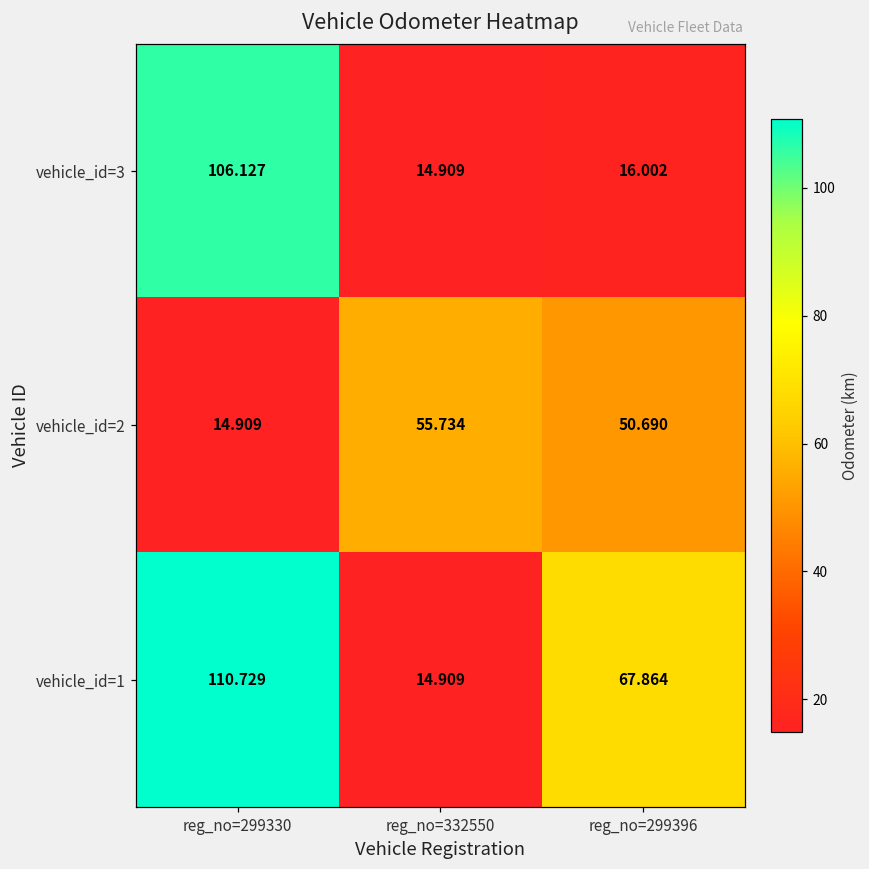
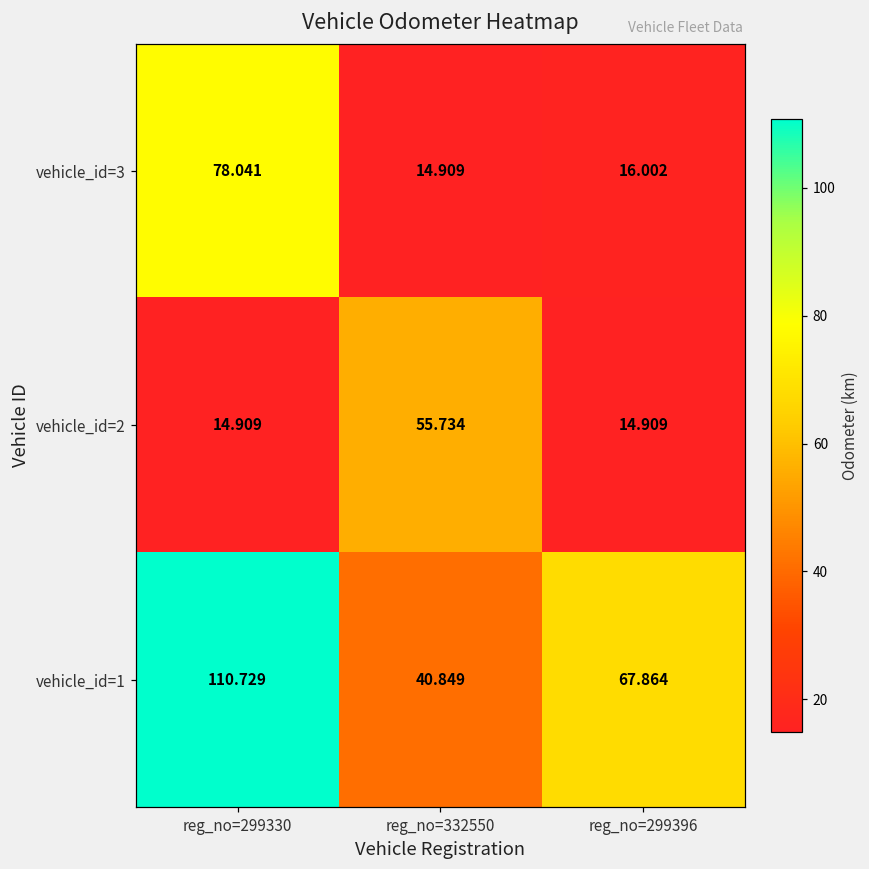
vehicle_id=3, reg_no=299330: 106.127 -> 78.041
vehicle_id=2, reg_no=299396: 50.690 -> 14.909
vehicle_id=1, reg_no=332550: 14.909 -> 40.849
